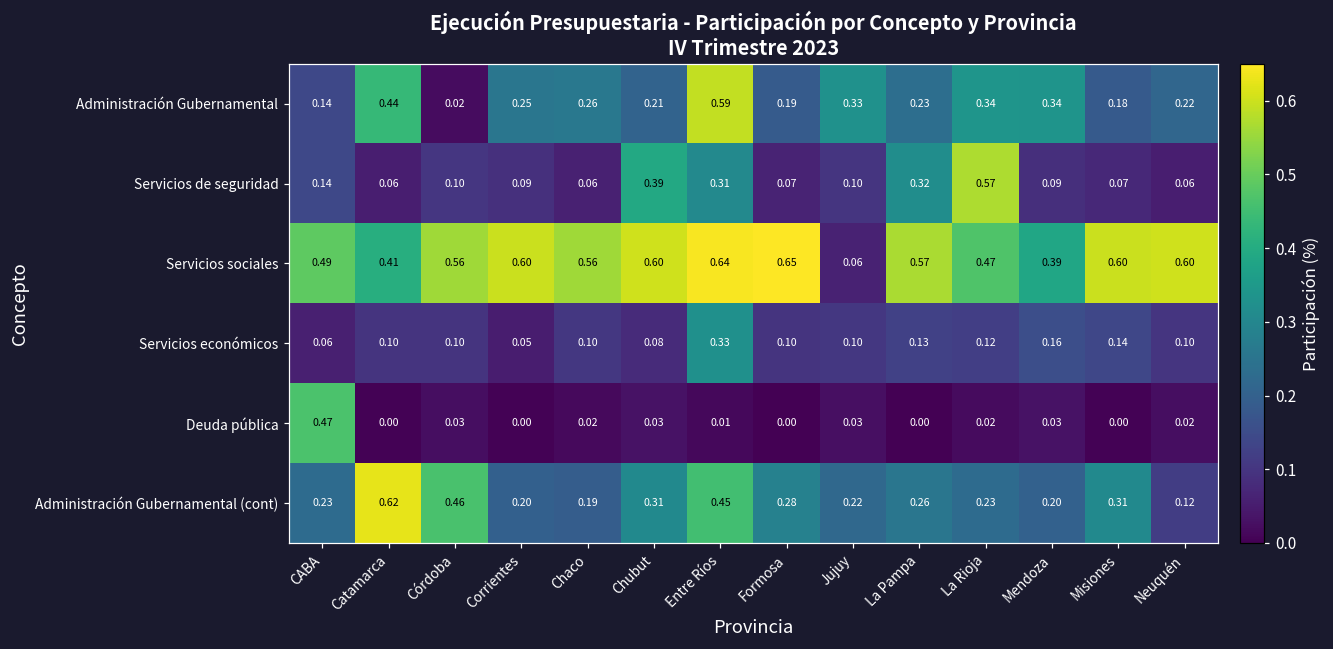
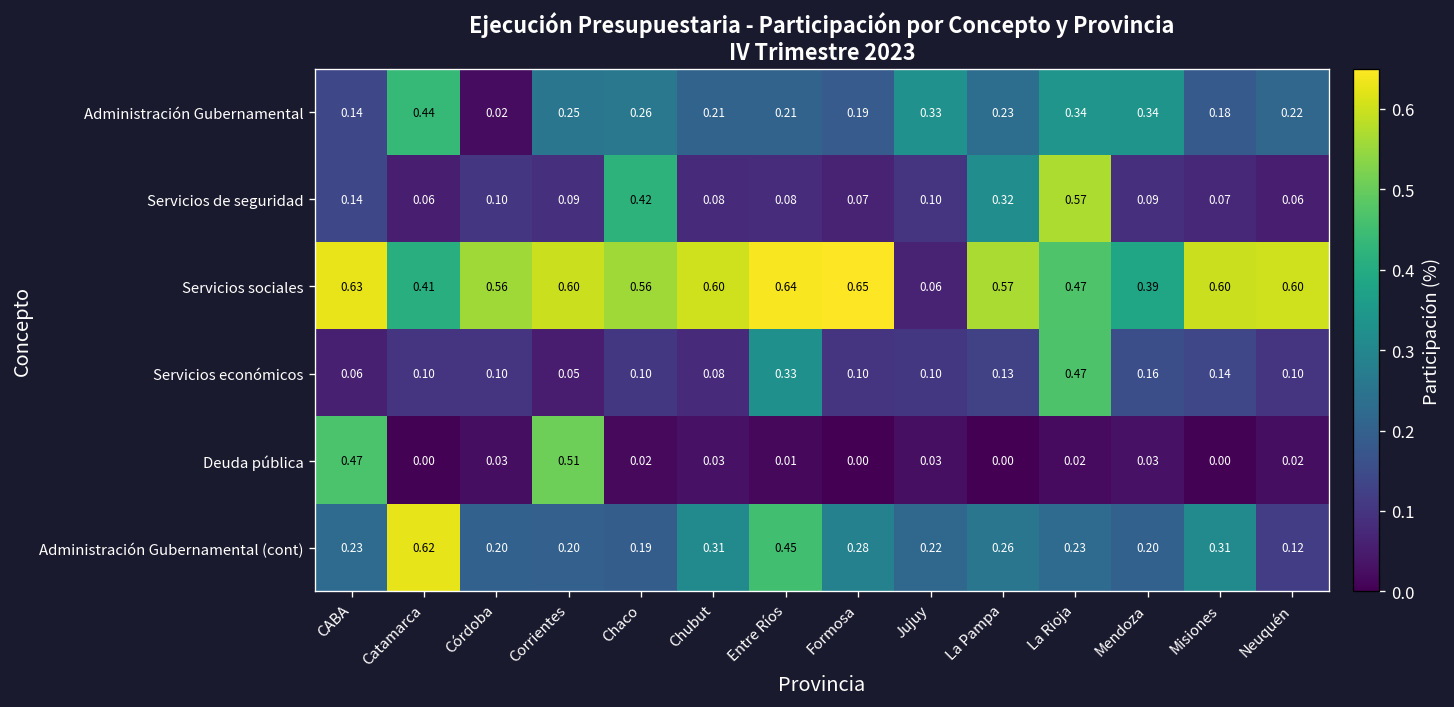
Administración Gubernamental, Entre Ríos: 0.59 -> 0.21
Servicios de seguridad, Chaco: 0.06 -> 0.42
Servicios de seguridad, Chubut: 0.39 -> 0.08
Servicios de seguridad, Entre Ríos: 0.31 -> 0.08
Servicios sociales, CABA: 0.49 -> 0.63
Servicios económicos, La Rioja: 0.12 -> 0.47
Deuda pública, Corrientes: 0.00 -> 0.51
Administración Gubernamental (cont), Córdoba: 0.46 -> 0.20
